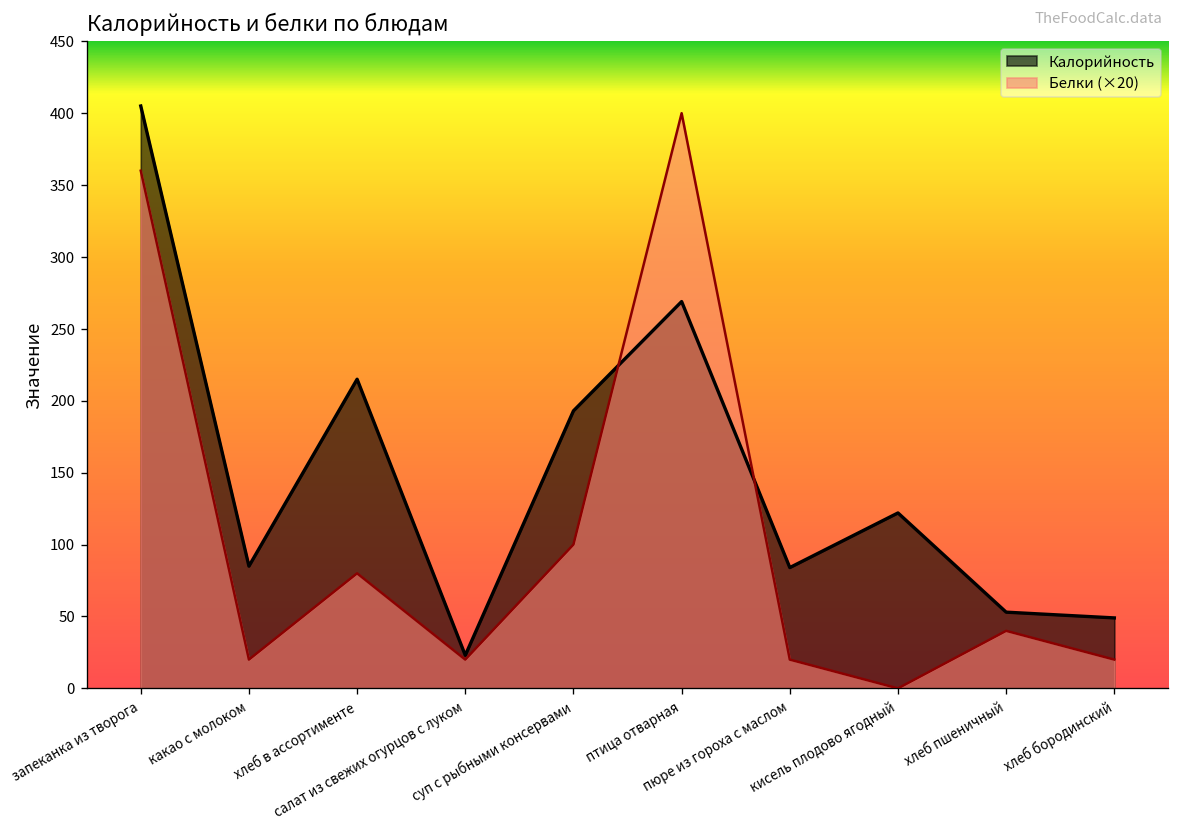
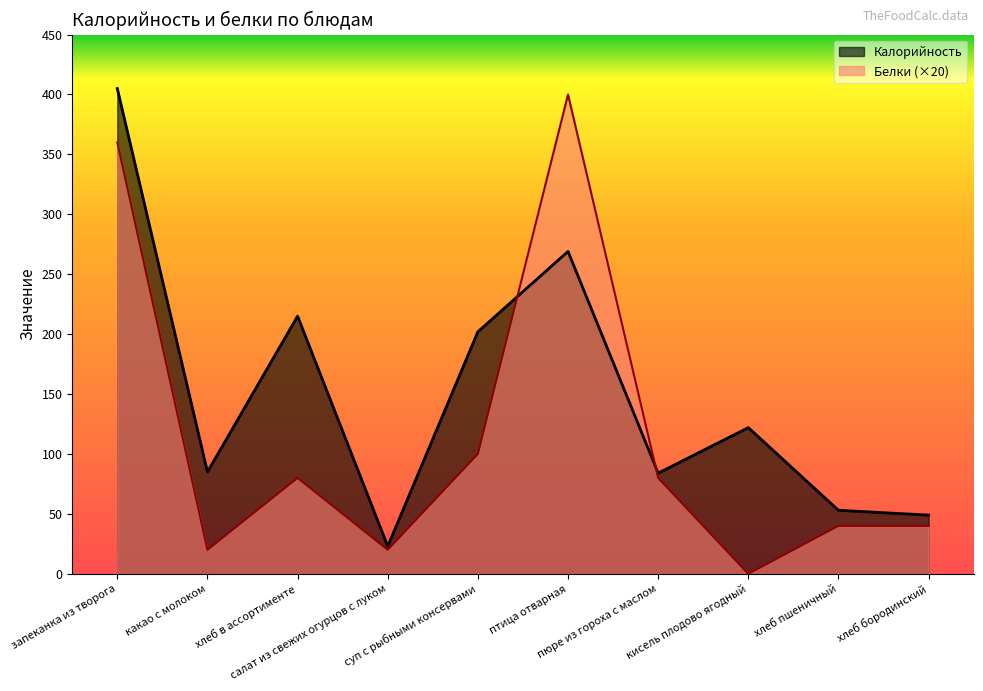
Калорийность, суп с рыбными консервами: 193 -> 202
Белки (×20), пюре из гороха с маслом: 20 -> 80
Белки (×20), хлеб бородинский: 20 -> 40
